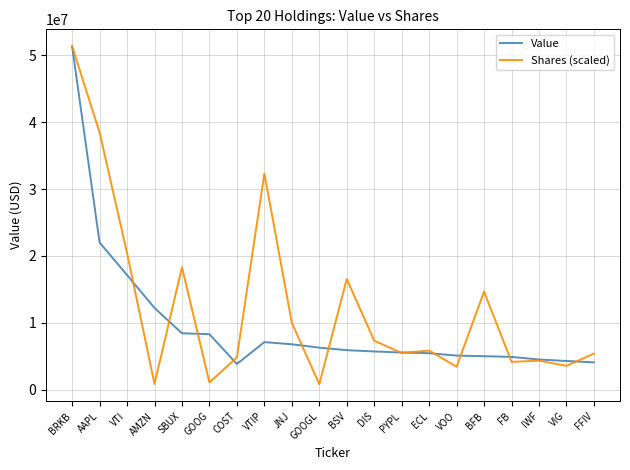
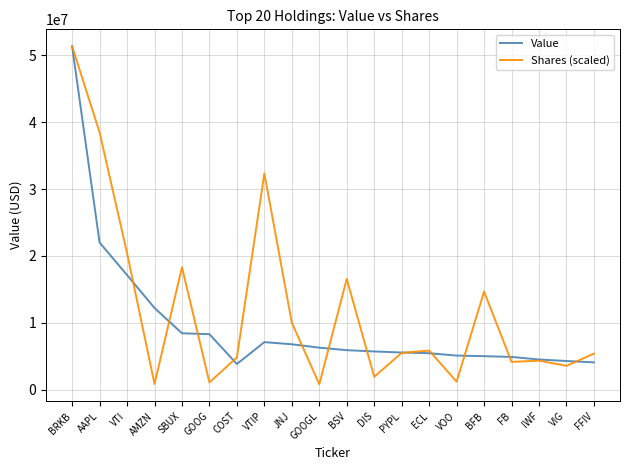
Shares (scaled), DIS: 7000000 -> 2000000
Shares (scaled), VOO: 3000000 -> 1000000
